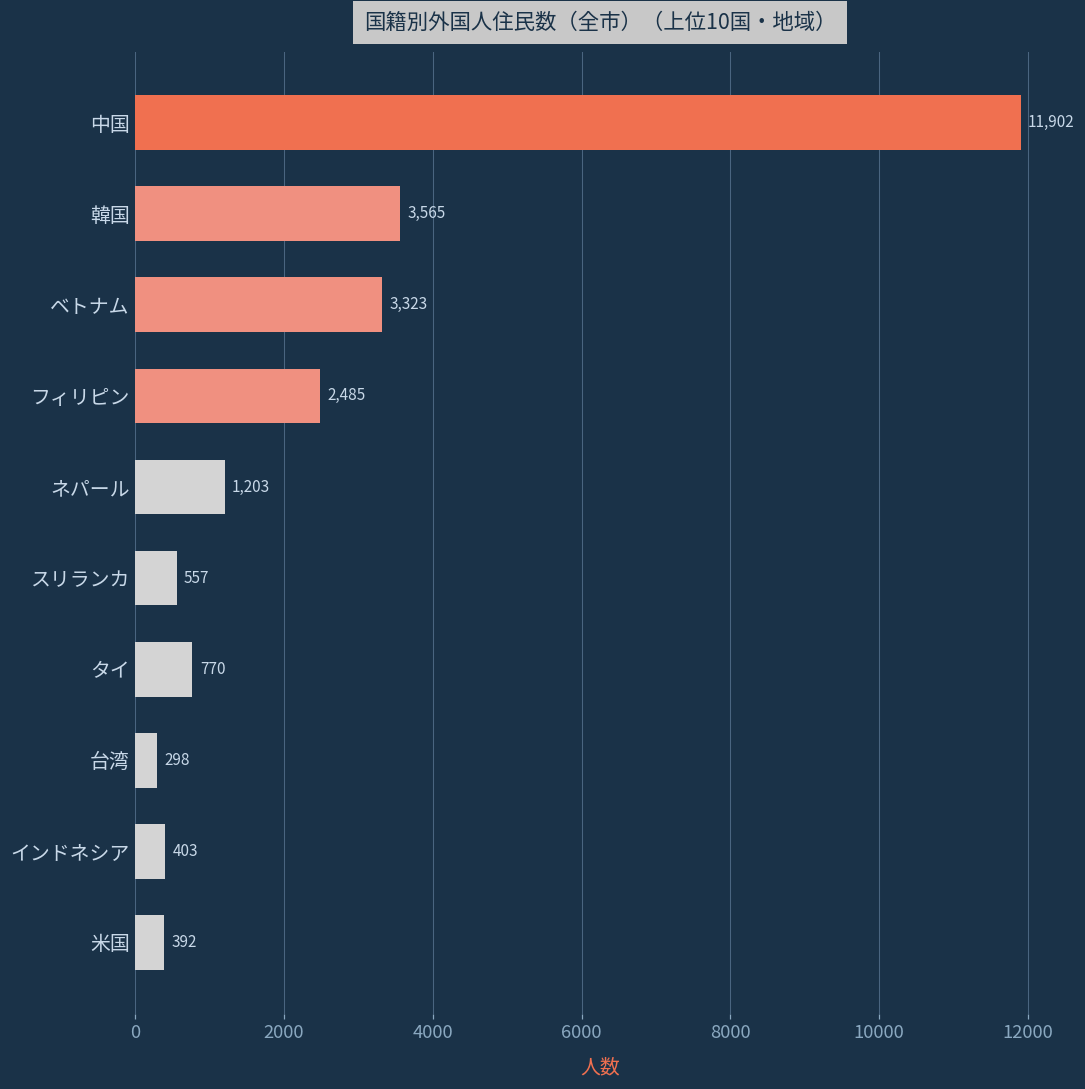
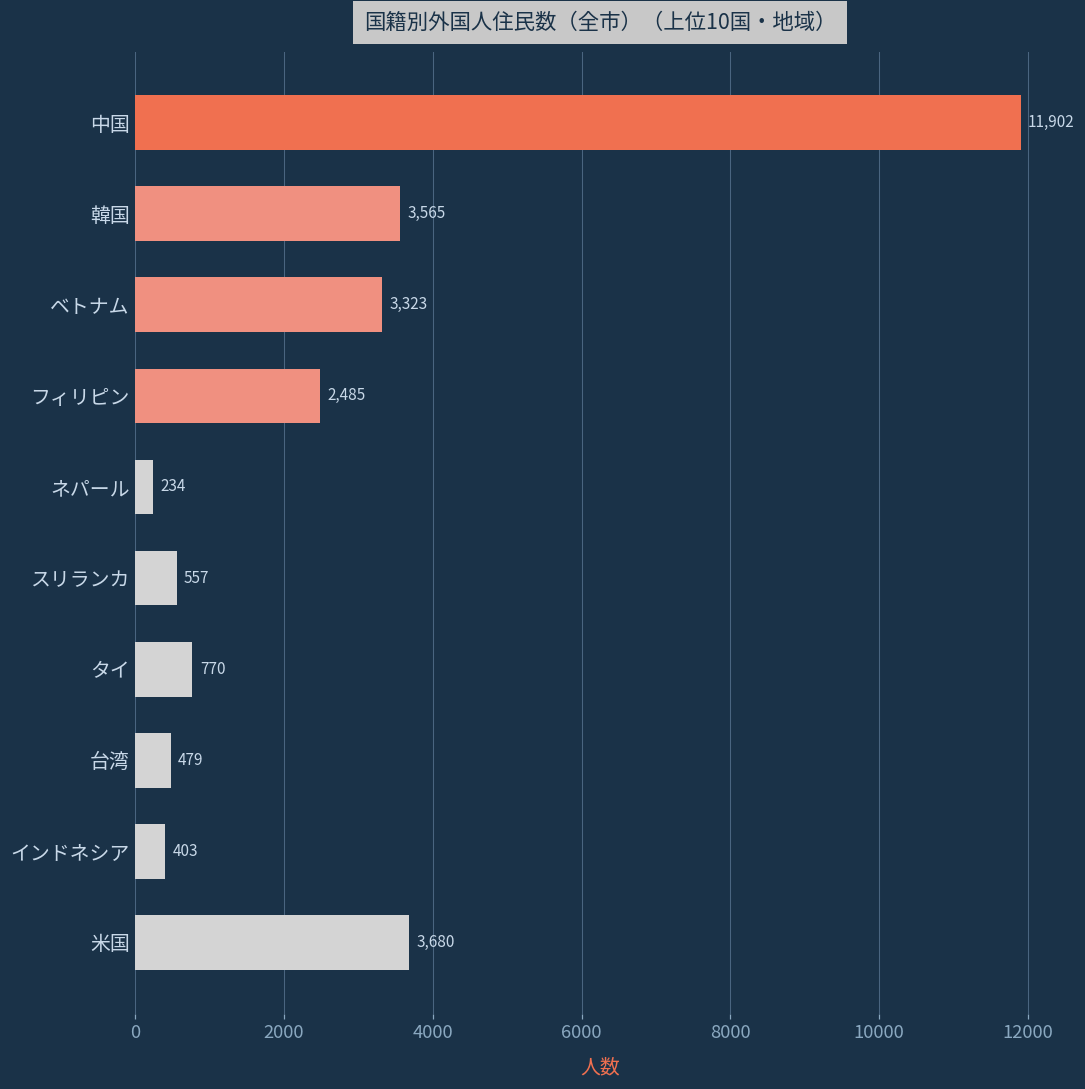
ネパール: 1,203 -> 234
台湾: 298 -> 479
米国: 392 -> 3,680
